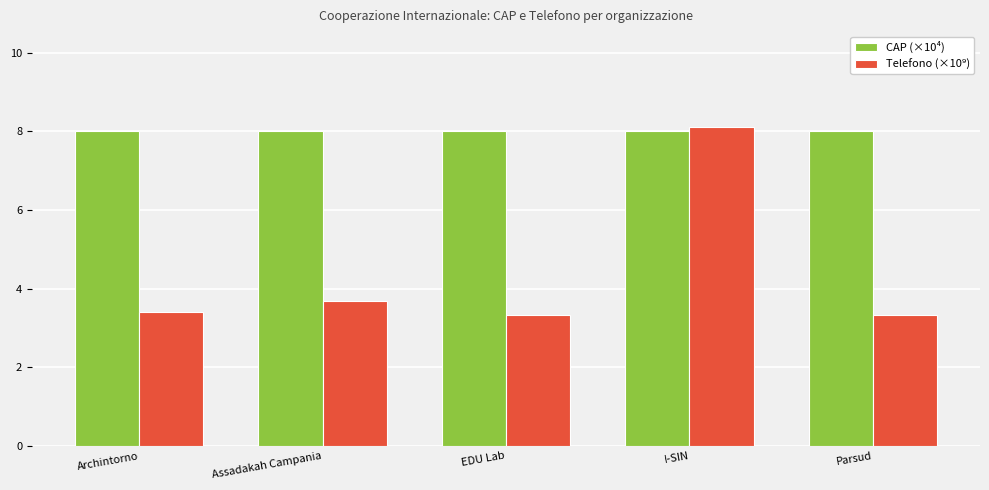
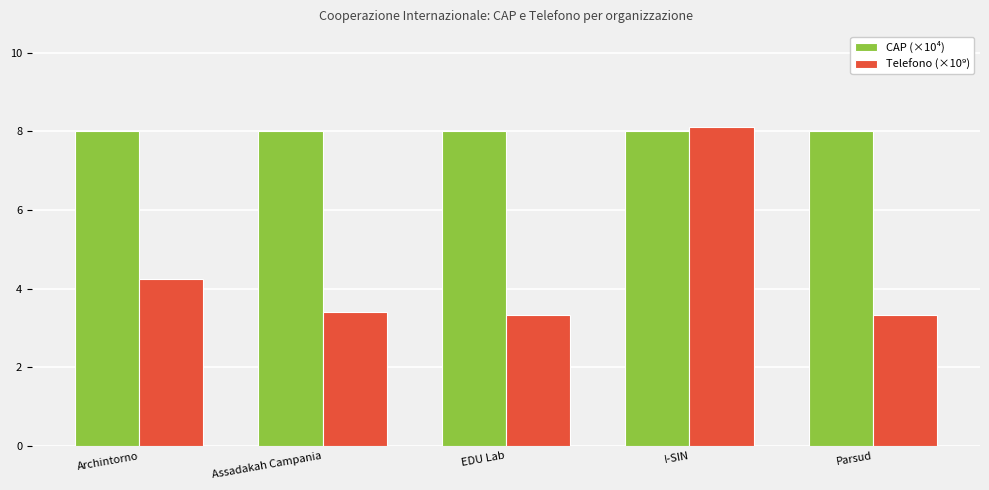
Telefono (×10⁹), Archintorno: 3.4 -> 4.3
Telefono (×10⁹), Assadakah Campania: 3.7 -> 3.4
